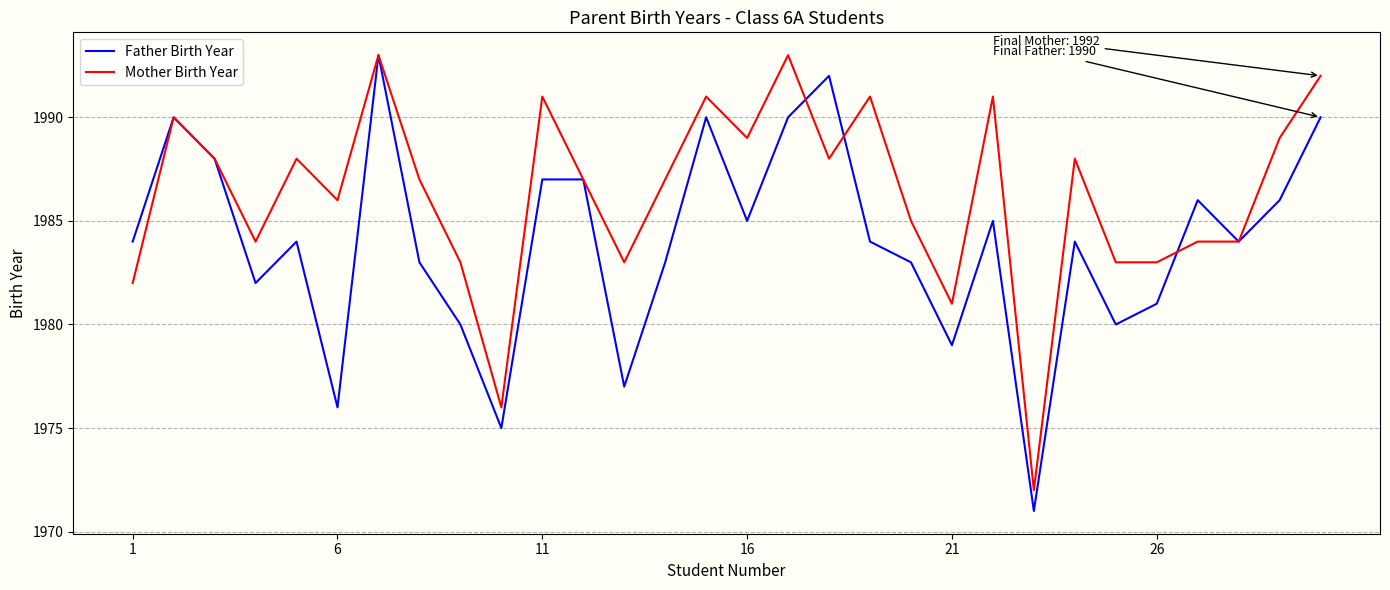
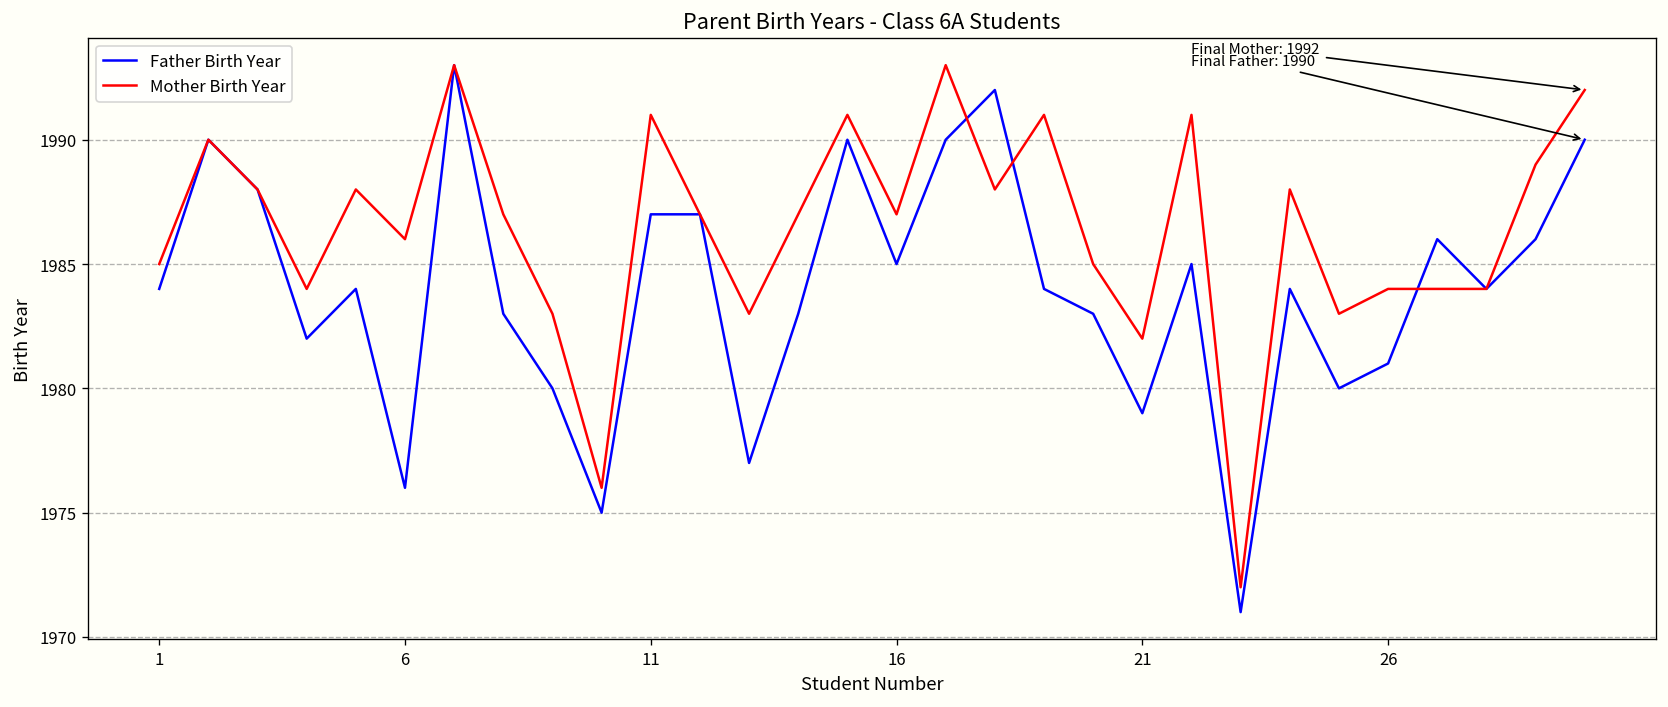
Mother Birth Year, 1: 1982 -> 1985
Mother Birth Year, 16: 1989 -> 1987
Mother Birth Year, 21: 1981 -> 1982
Mother Birth Year, 26: 1983 -> 1984
